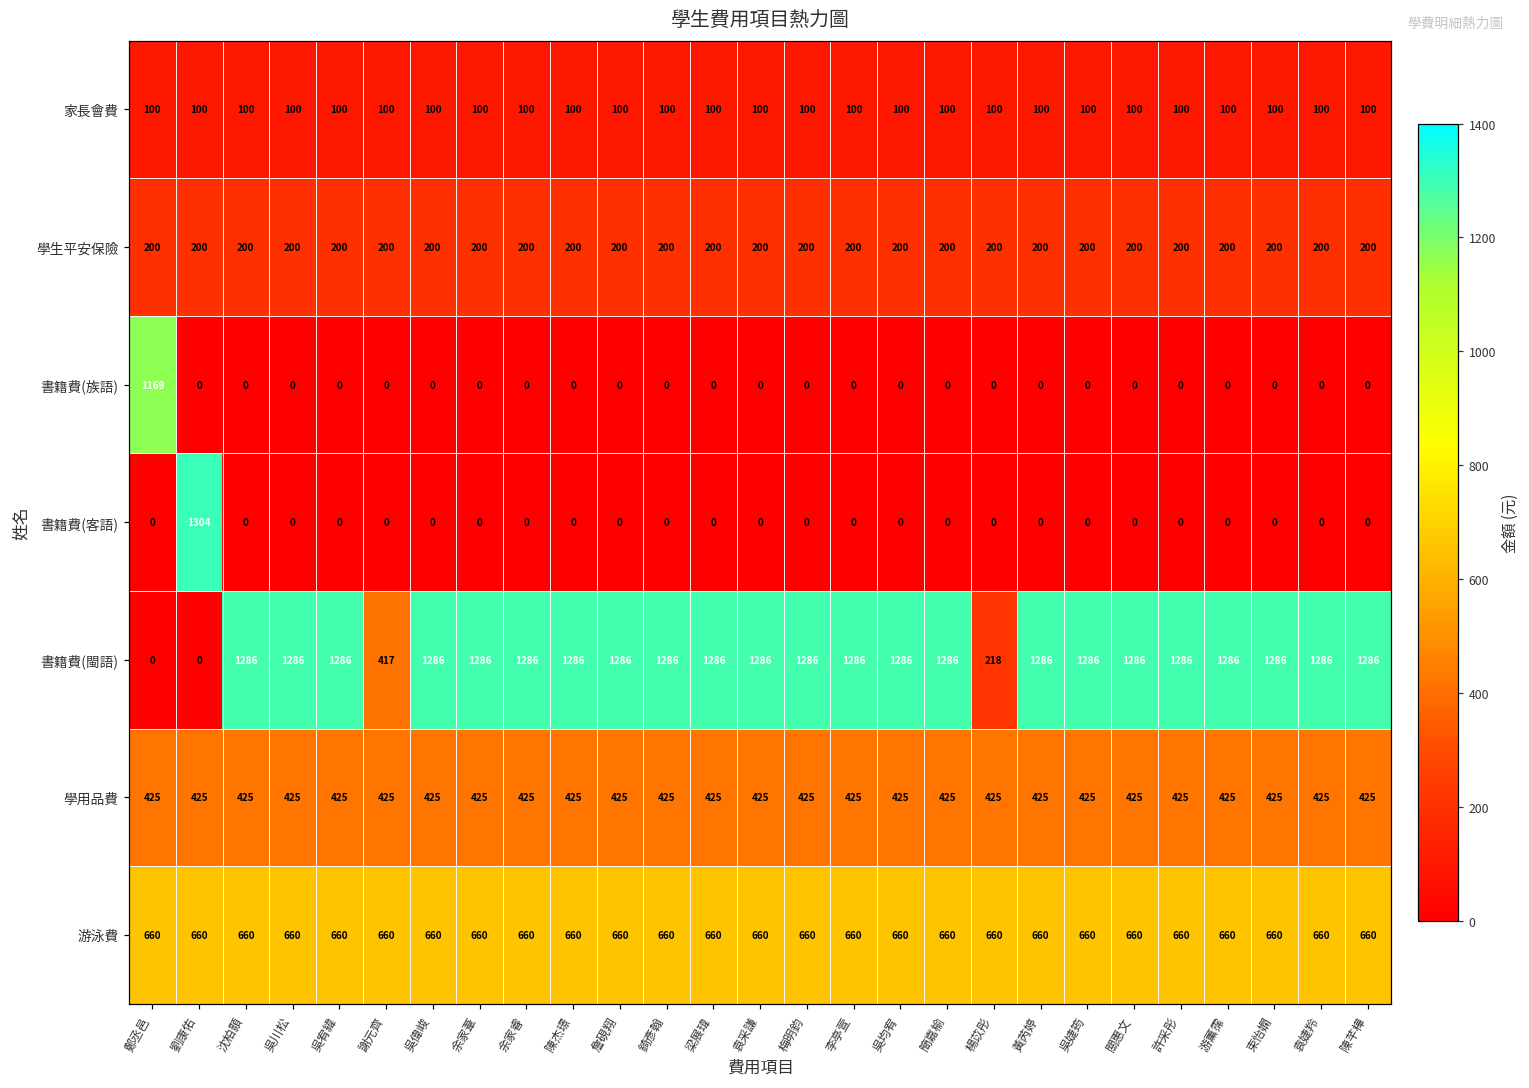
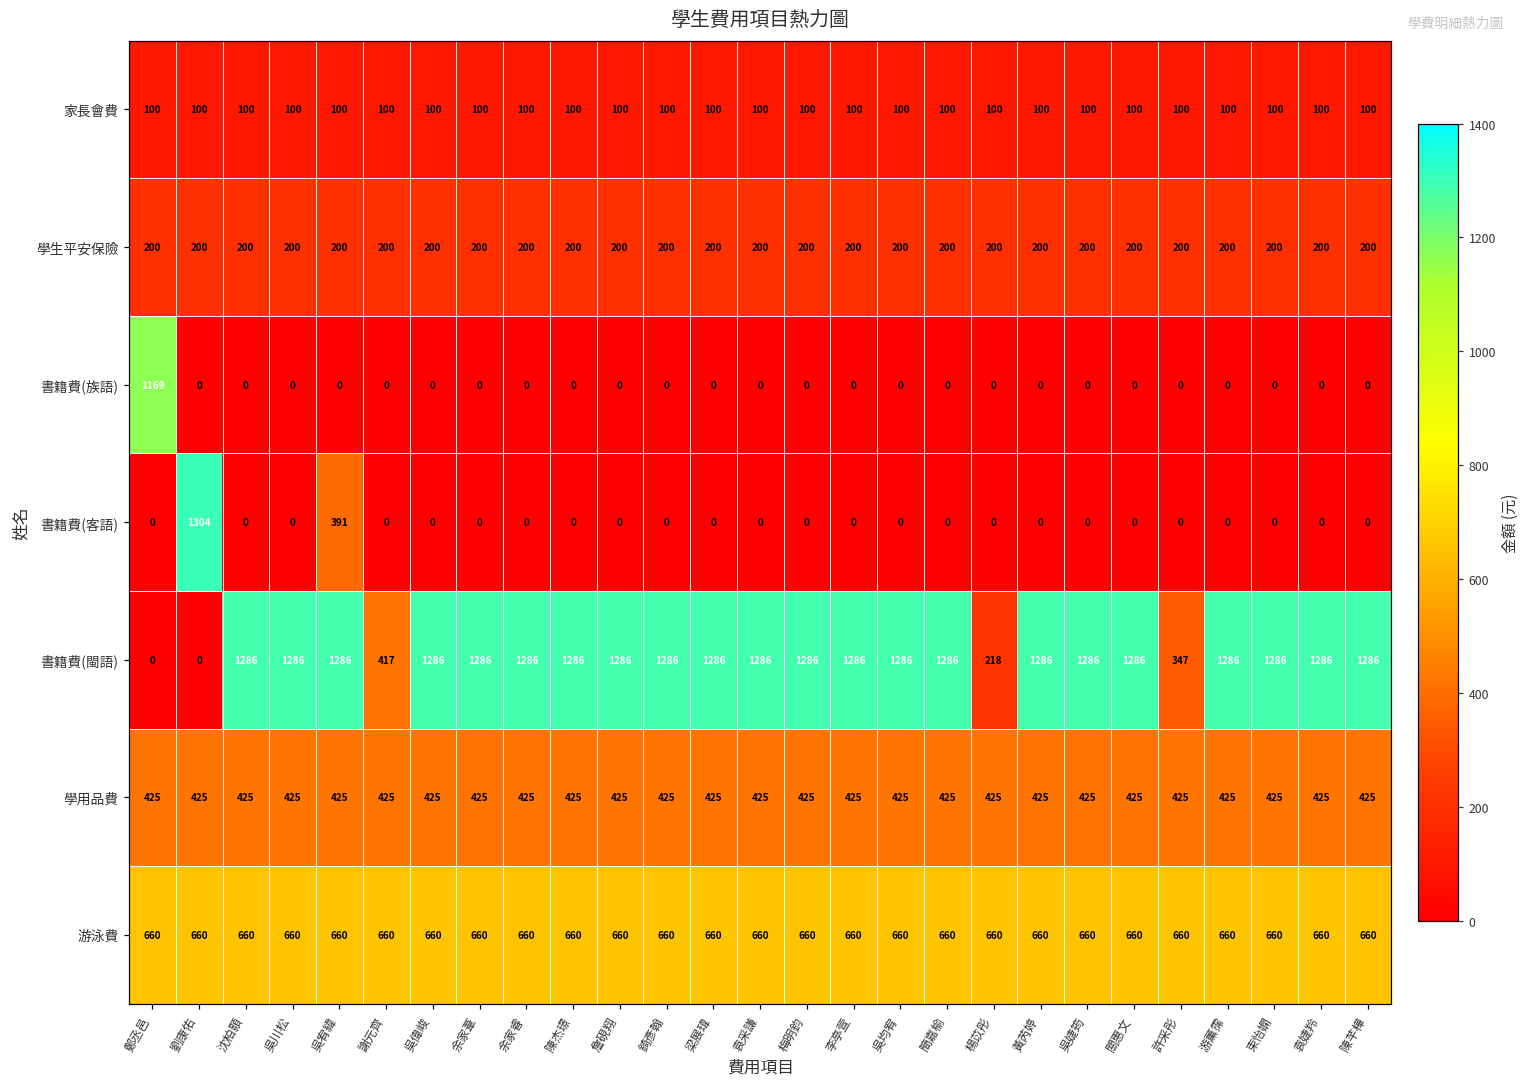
書籍費(客語), 吳宥緯: 0 -> 391
書籍費(閩語), 許采彤: 1286 -> 347
